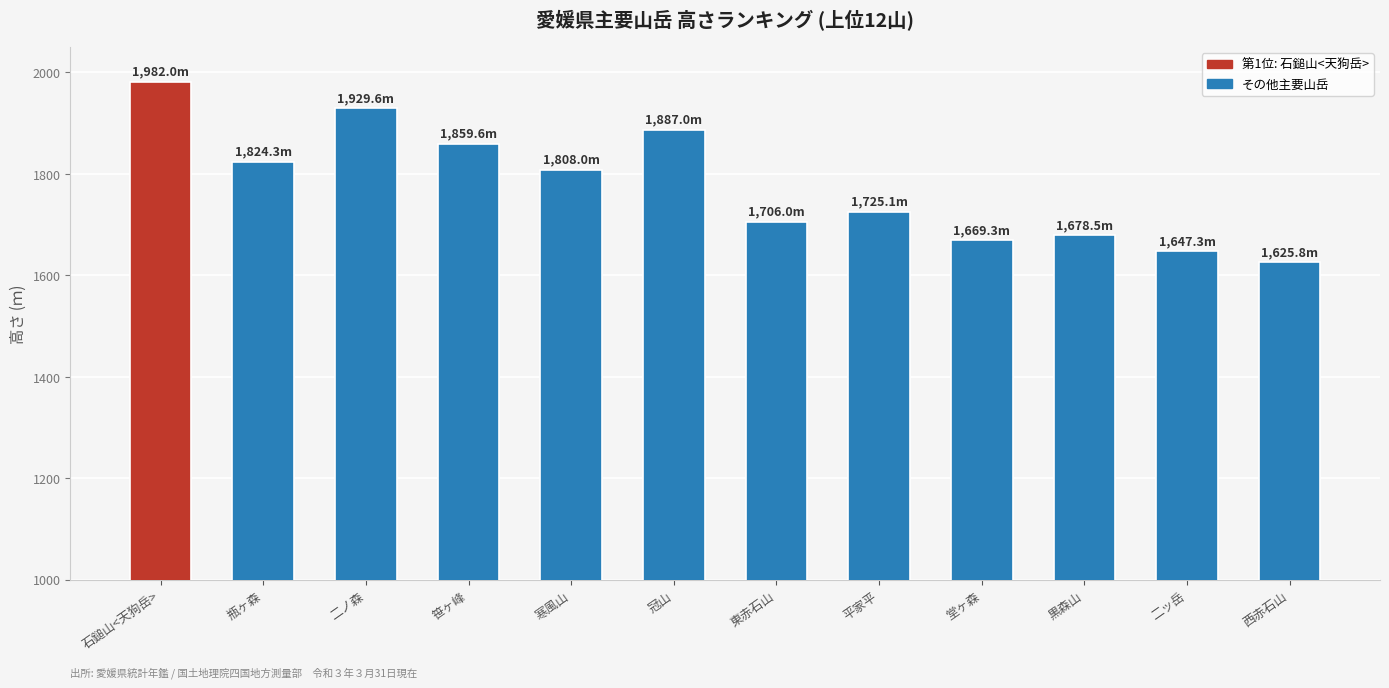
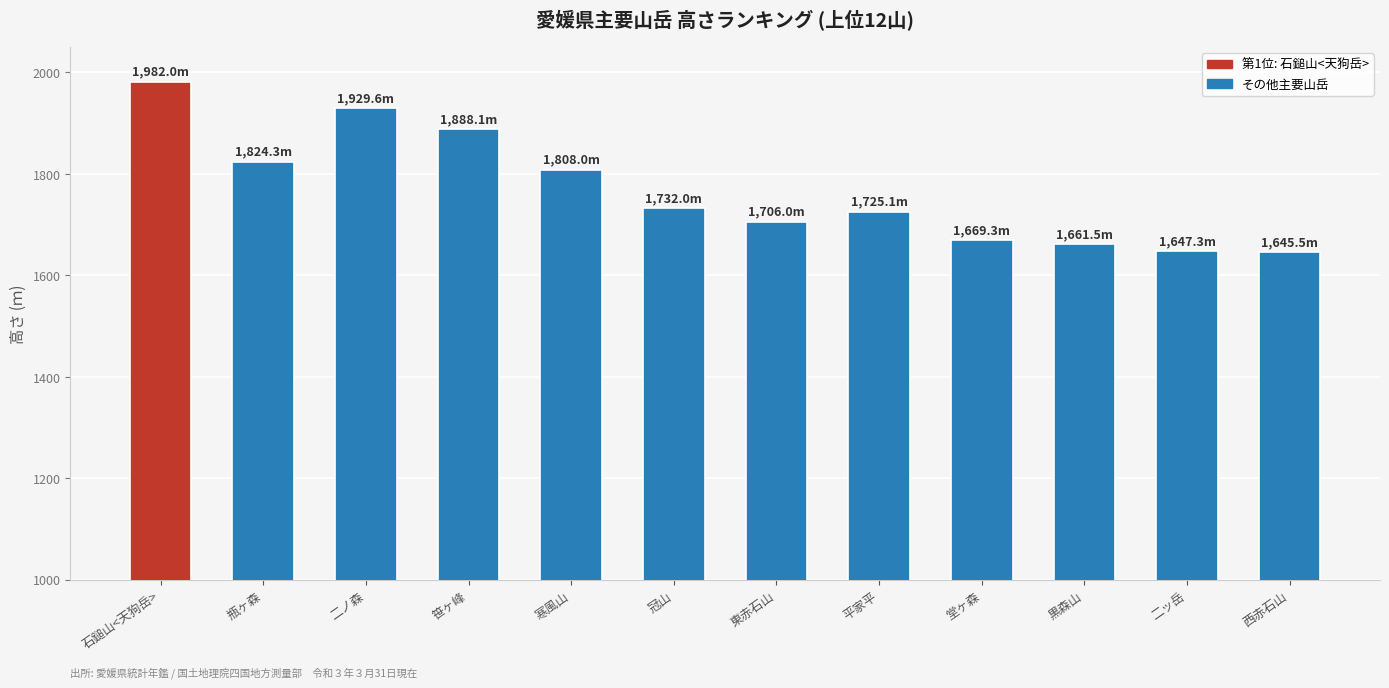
笹ヶ峰: 1,859.6m -> 1,888.1m
冠山: 1,887.0m -> 1,732.0m
黒森山: 1,678.5m -> 1,661.5m
西赤石山: 1,625.8m -> 1,645.5m
